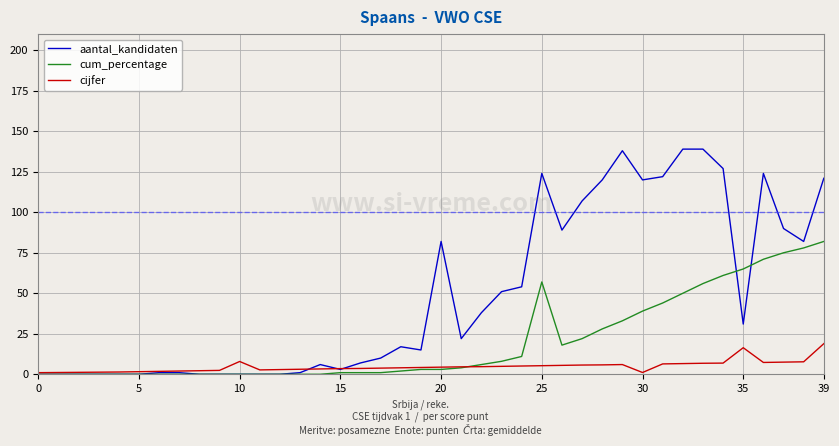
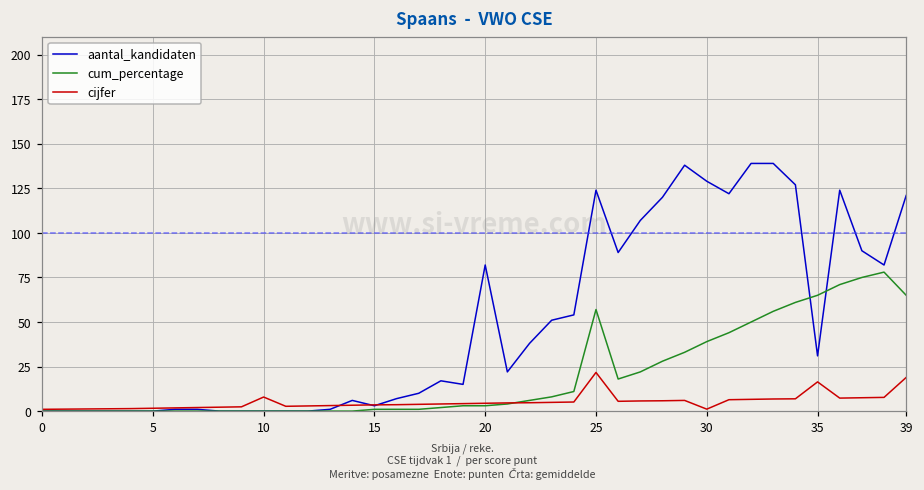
cijfer, 25: 5 -> 22
aantal_kandidaten, 30: 120 -> 129
cum_percentage, 39: 82 -> 65
